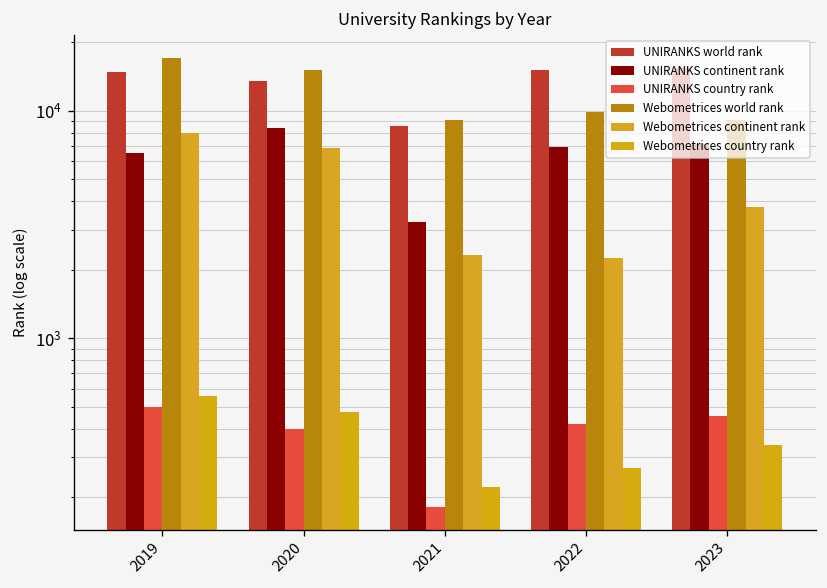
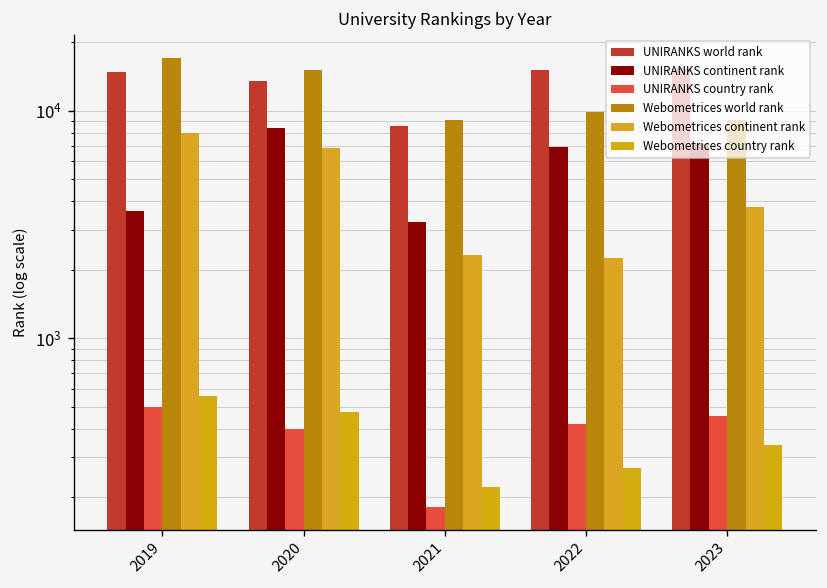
UNIRANKS continent rank, 2019: 6500 -> 3600
